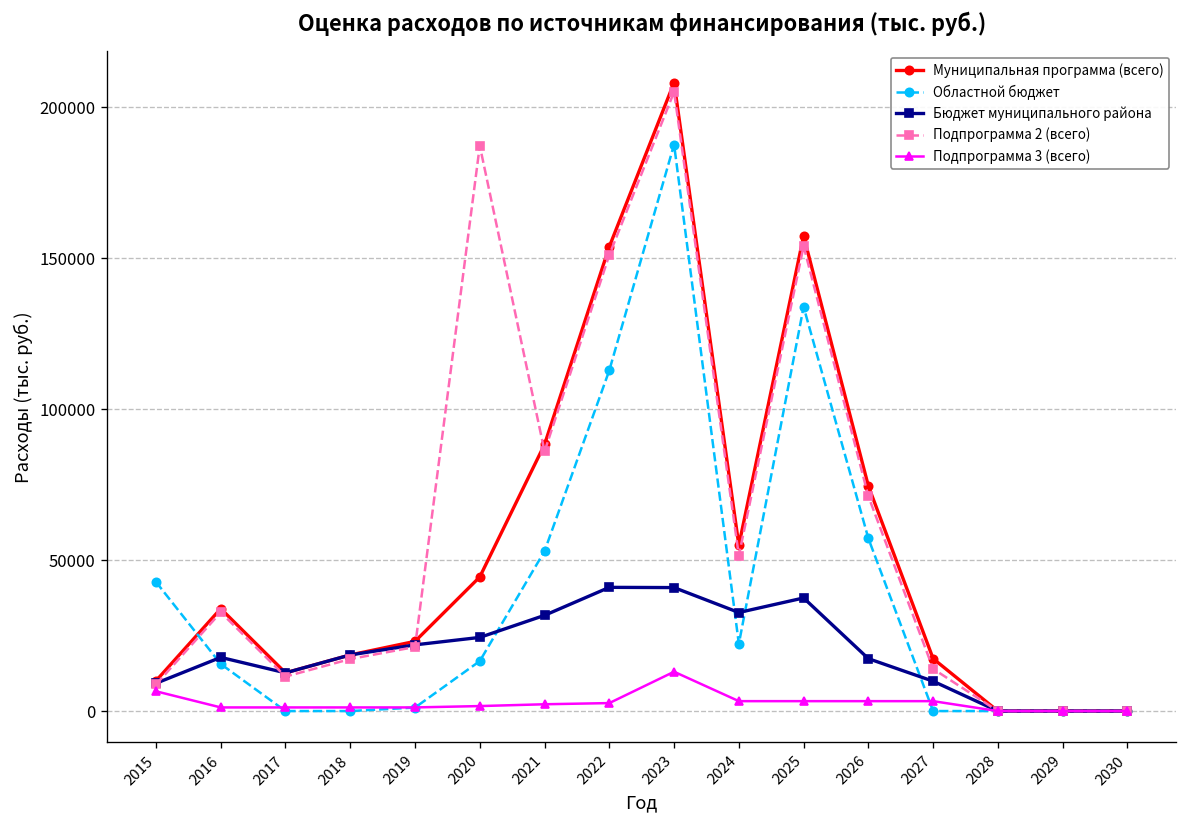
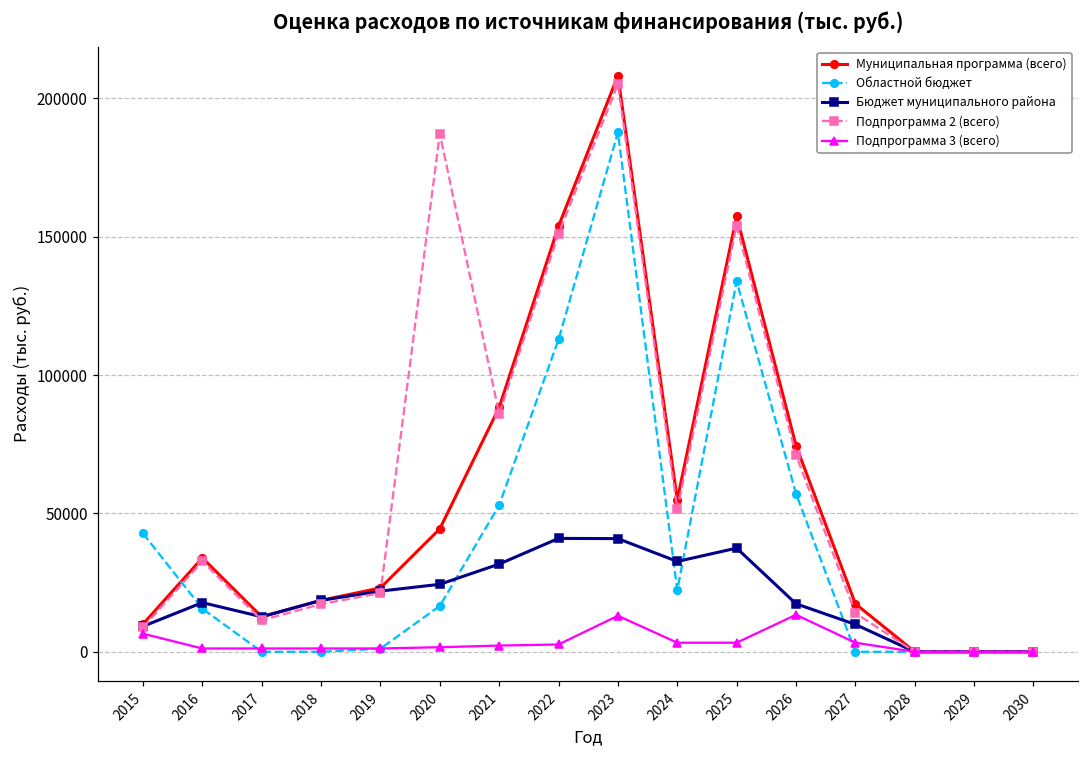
Подпрограмма 3 (всего), 2026: 3000 -> 13000
